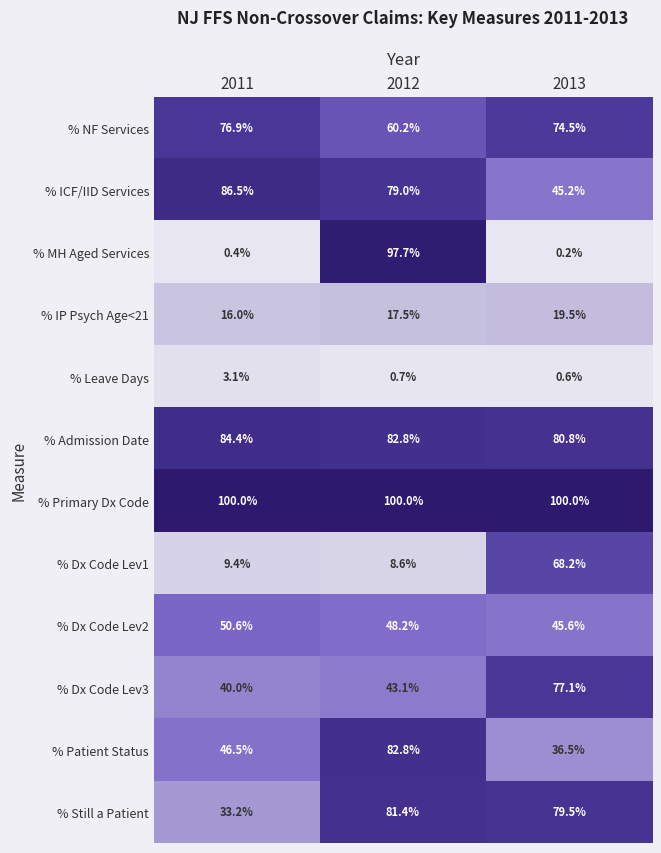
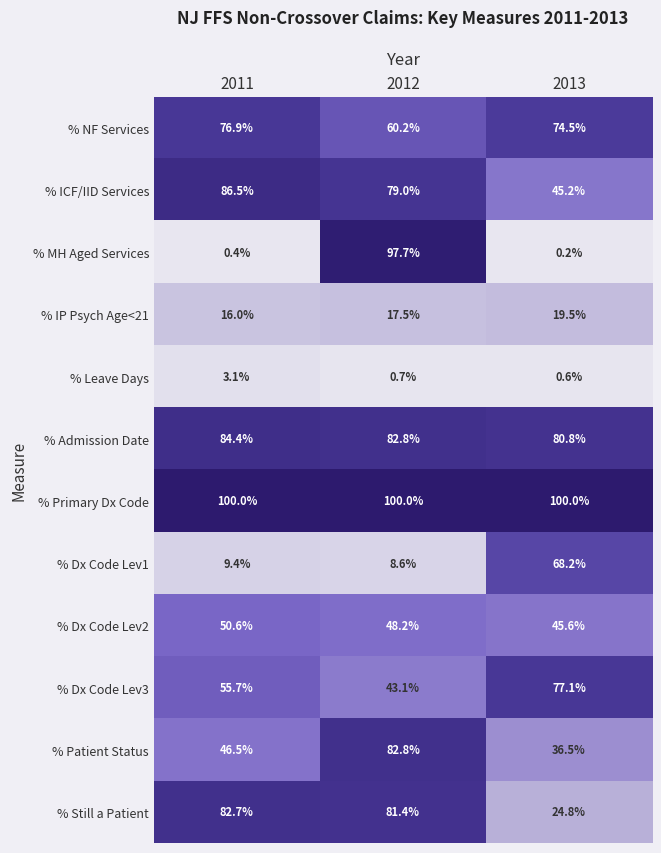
% Dx Code Lev3, 2011: 40.0% -> 55.7%
% Still a Patient, 2011: 33.2% -> 82.7%
% Still a Patient, 2013: 79.5% -> 24.8%
